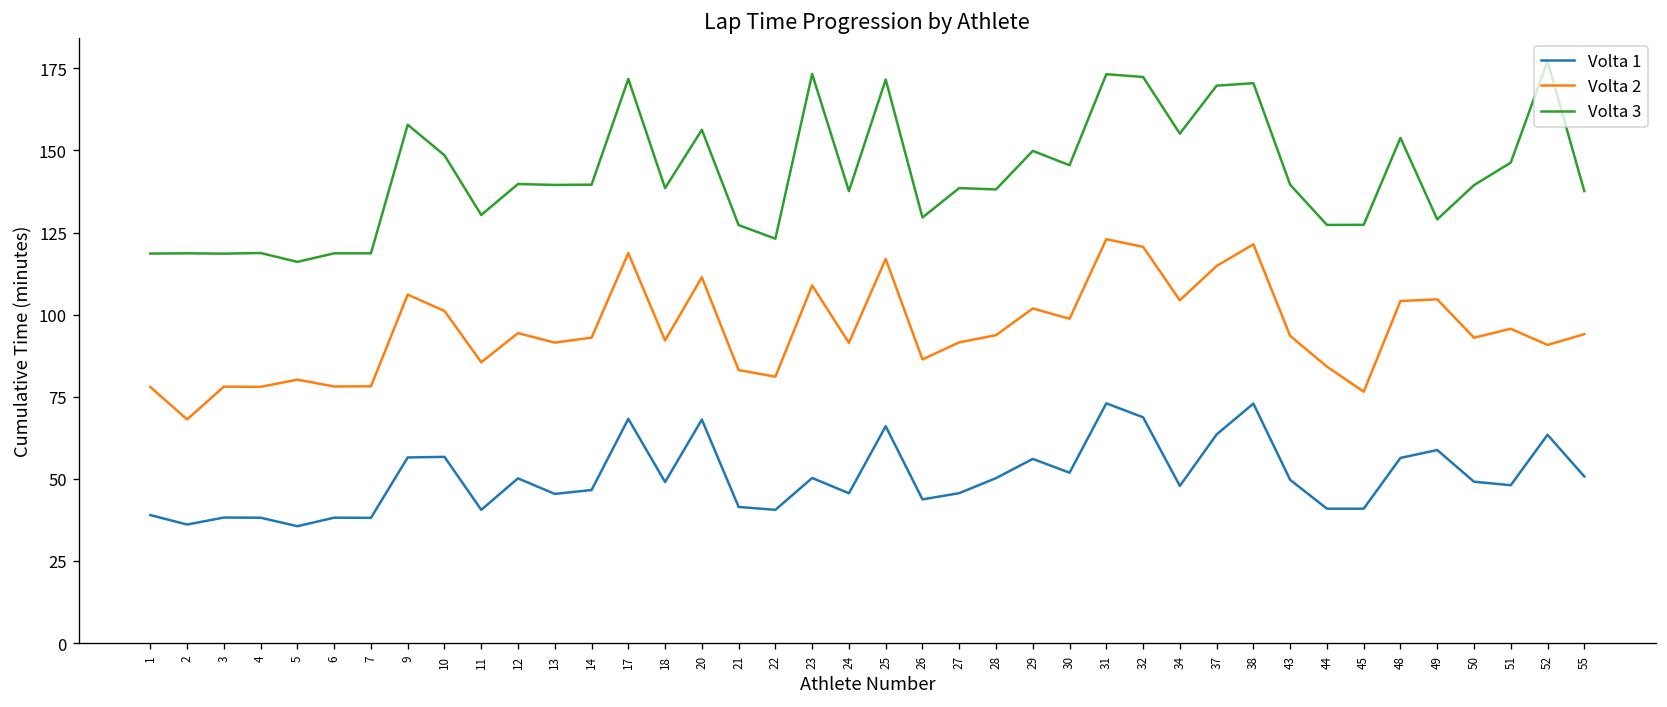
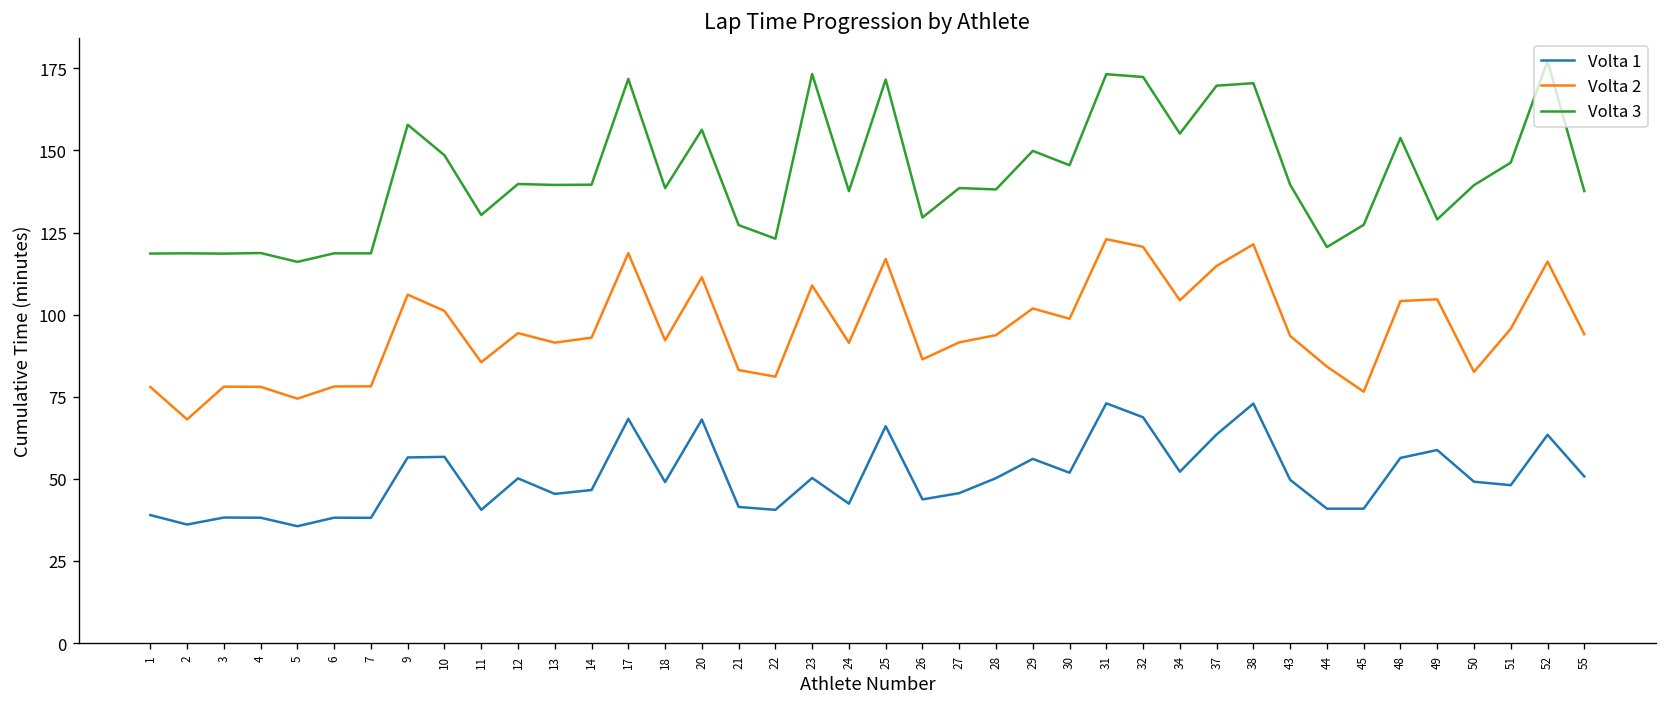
Volta 2, 5: 80 -> 74
Volta 1, 24: 46 -> 42
Volta 1, 34: 48 -> 52
Volta 3, 44: 127 -> 121
Volta 2, 50: 93 -> 83
Volta 2, 52: 91 -> 116
